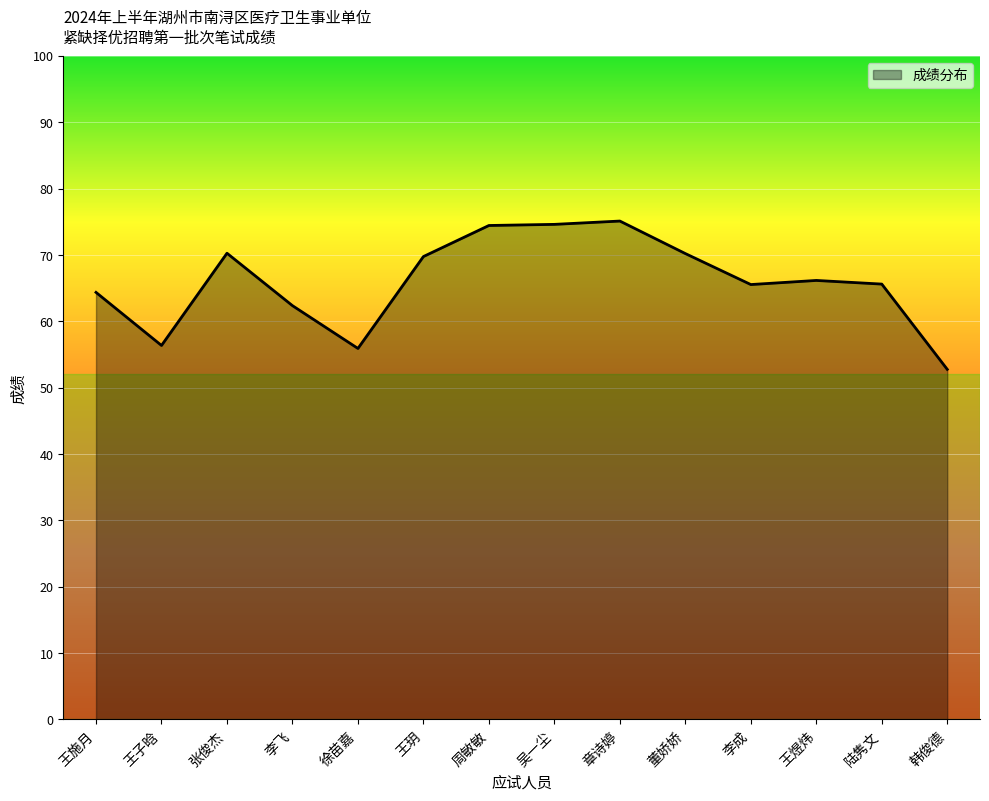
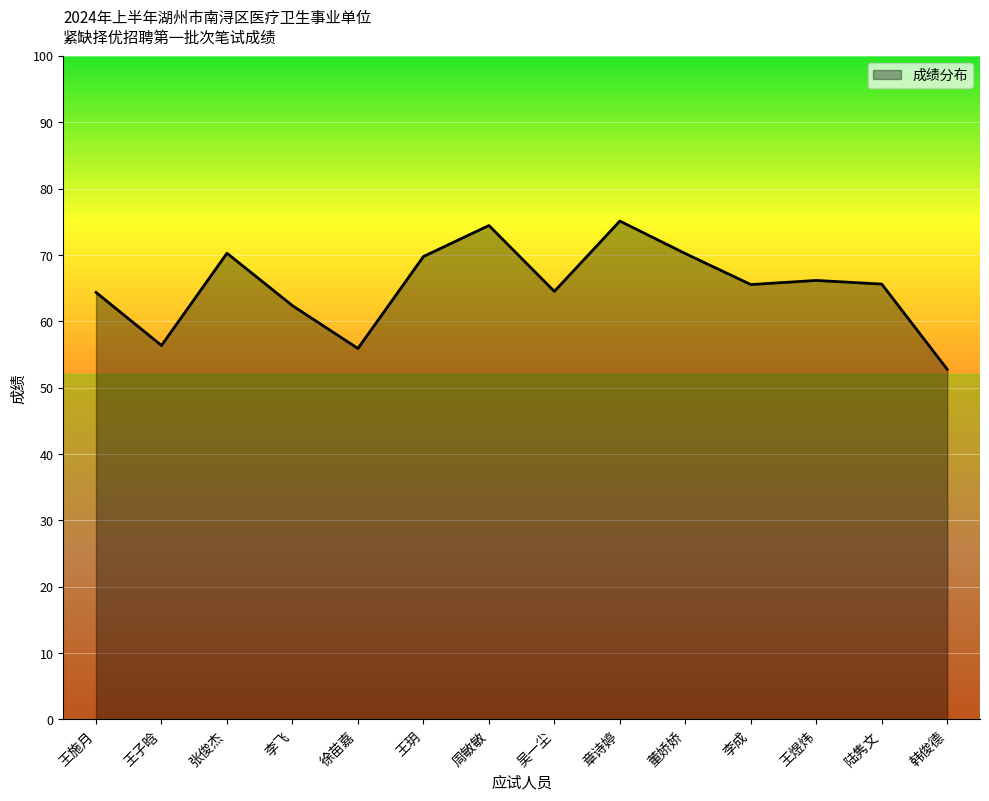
吴一尘: 75 -> 65
